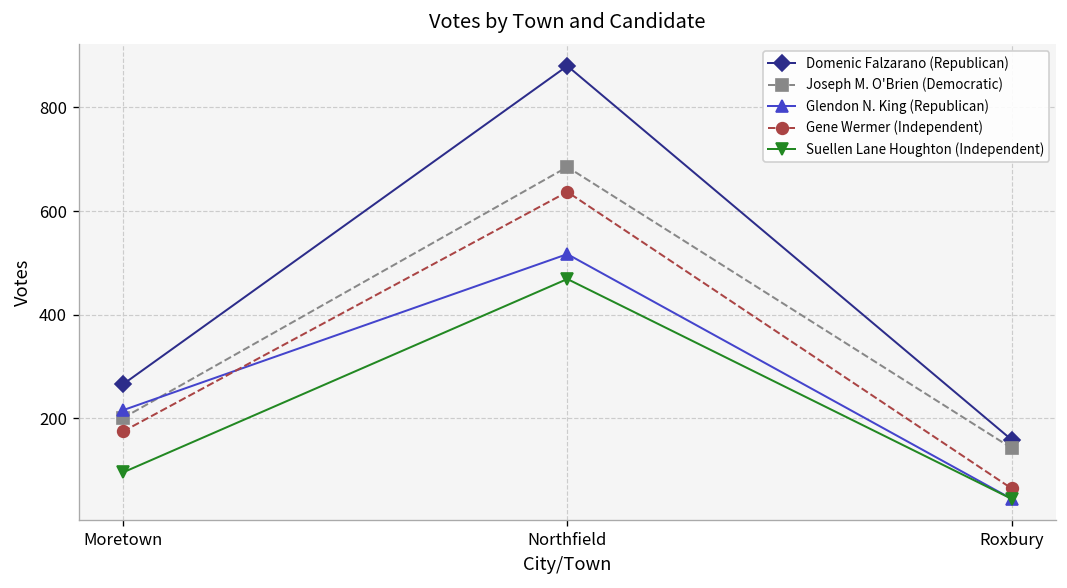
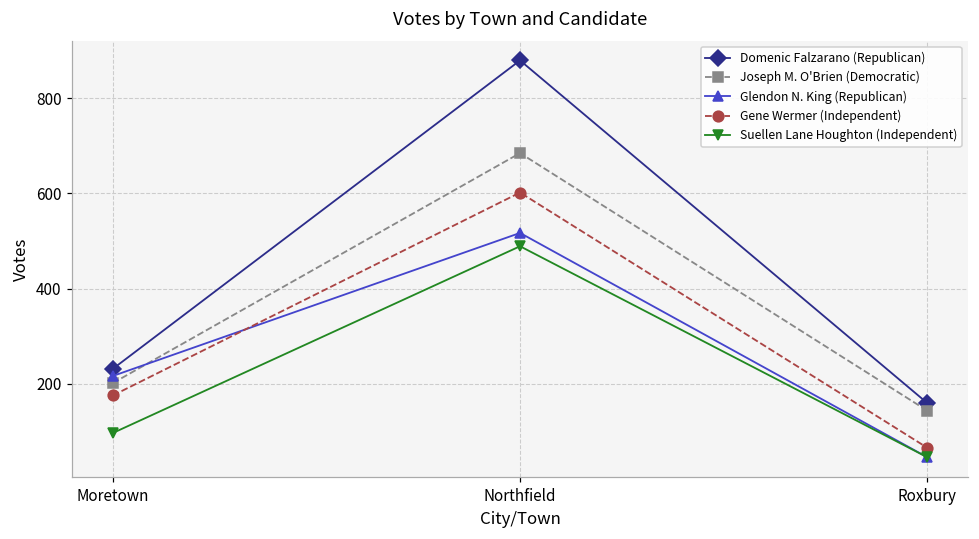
Domenic Falzarano (Republican), Moretown: 270 -> 230
Gene Wermer (Independent), Northfield: 640 -> 600
Suellen Lane Houghton (Independent), Northfield: 470 -> 490
